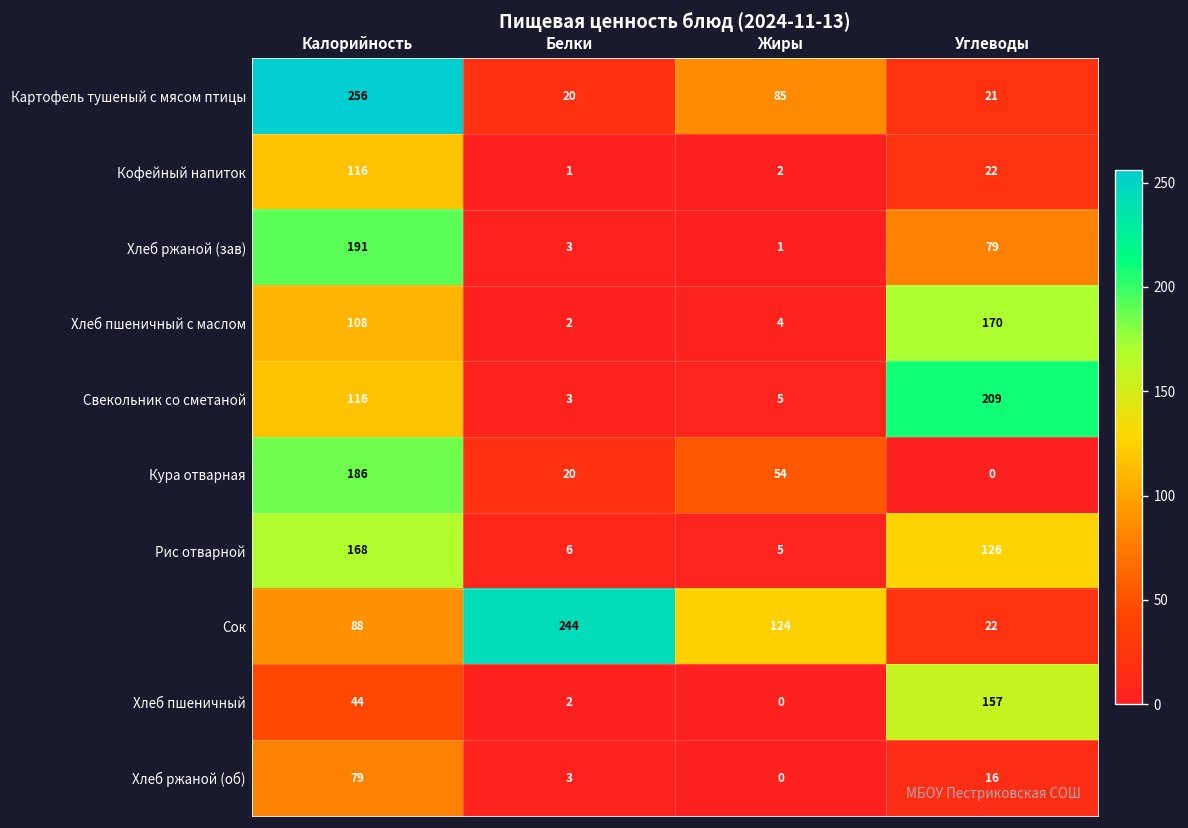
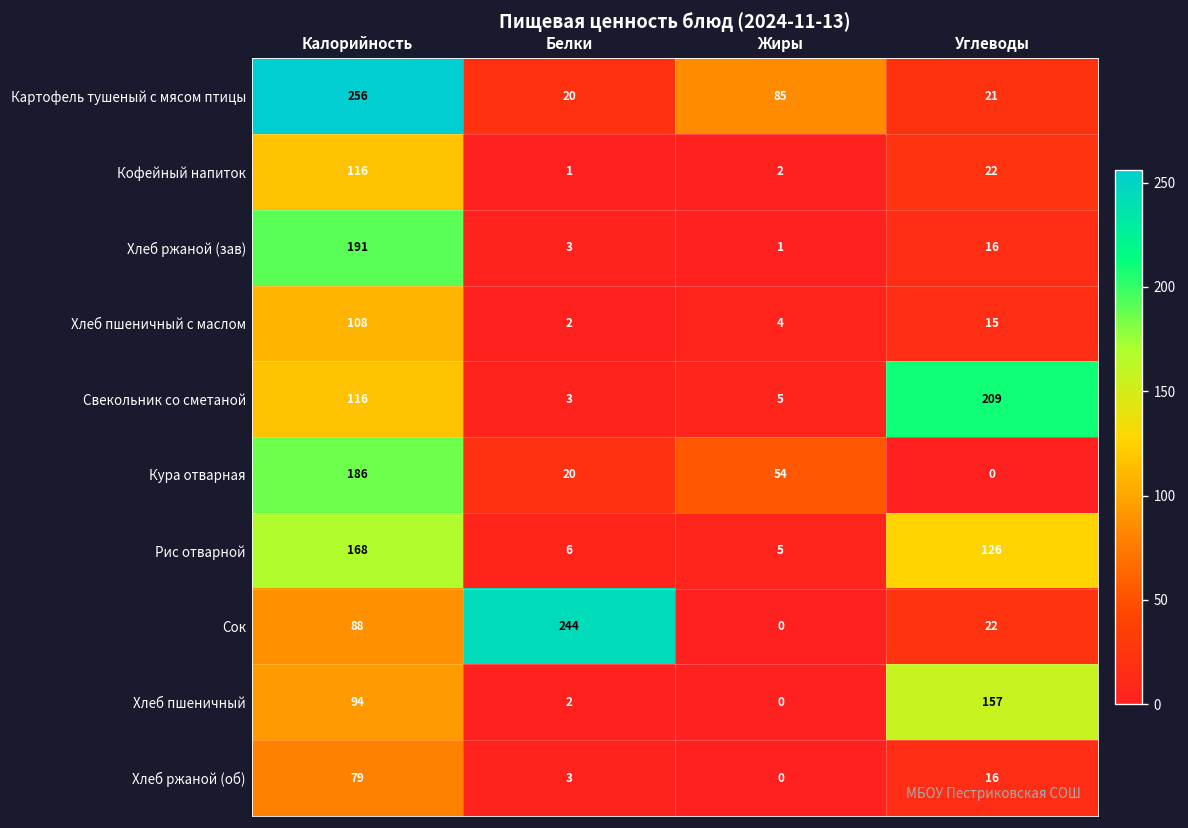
Хлеб ржаной (зав), Углеводы: 79 -> 16
Хлеб пшеничный с маслом, Углеводы: 170 -> 15
Сок, Жиры: 124 -> 0
Хлеб пшеничный, Калорийность: 44 -> 94
